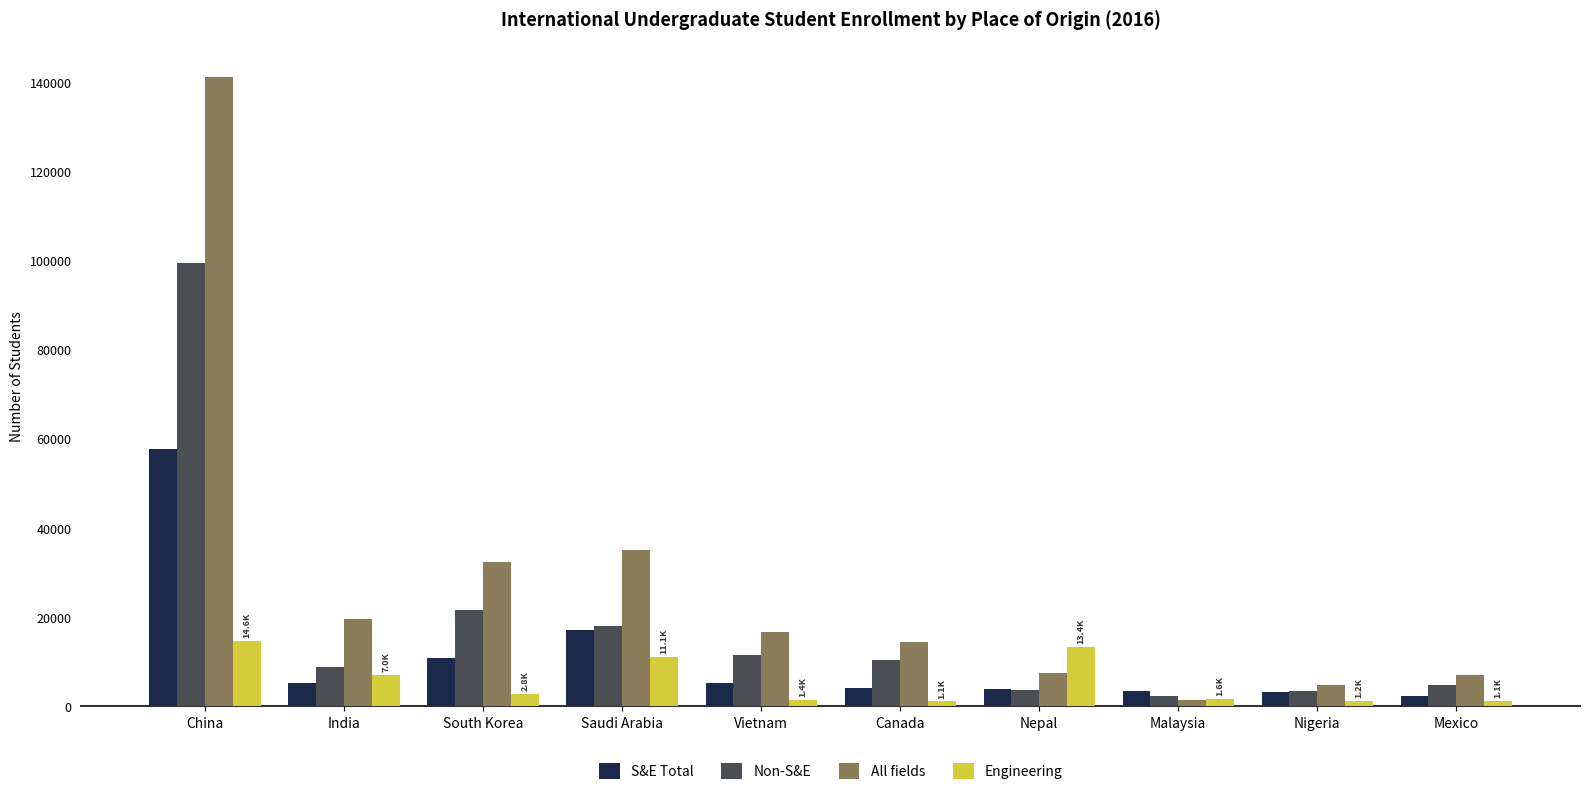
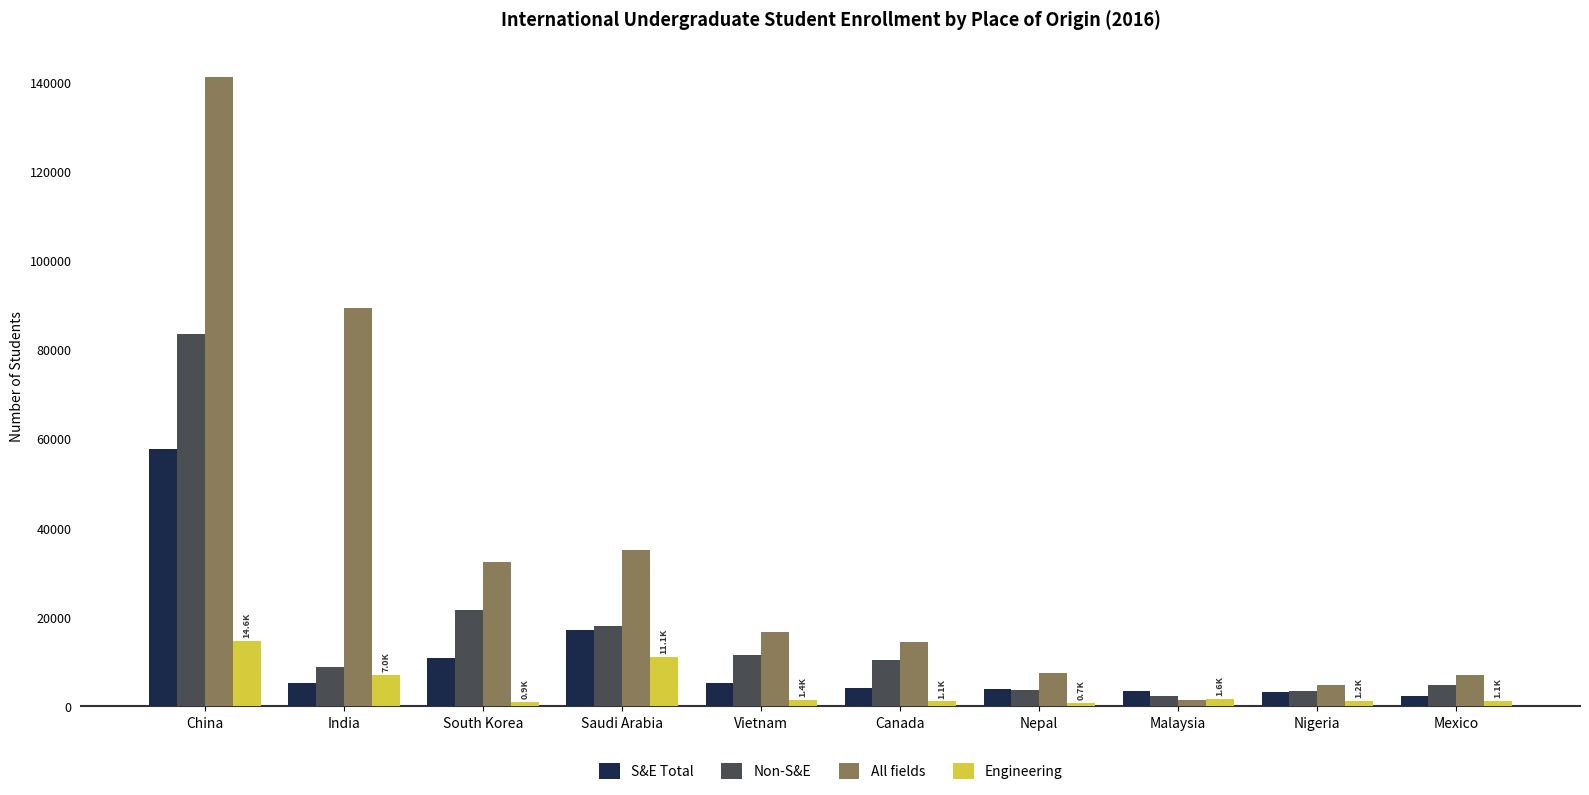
Non-S&E, China: 99000 -> 83000
All fields, India: 19000 -> 89000
Engineering, South Korea: 2.8K -> 0.9K
Engineering, Nepal: 13.4K -> 0.7K
